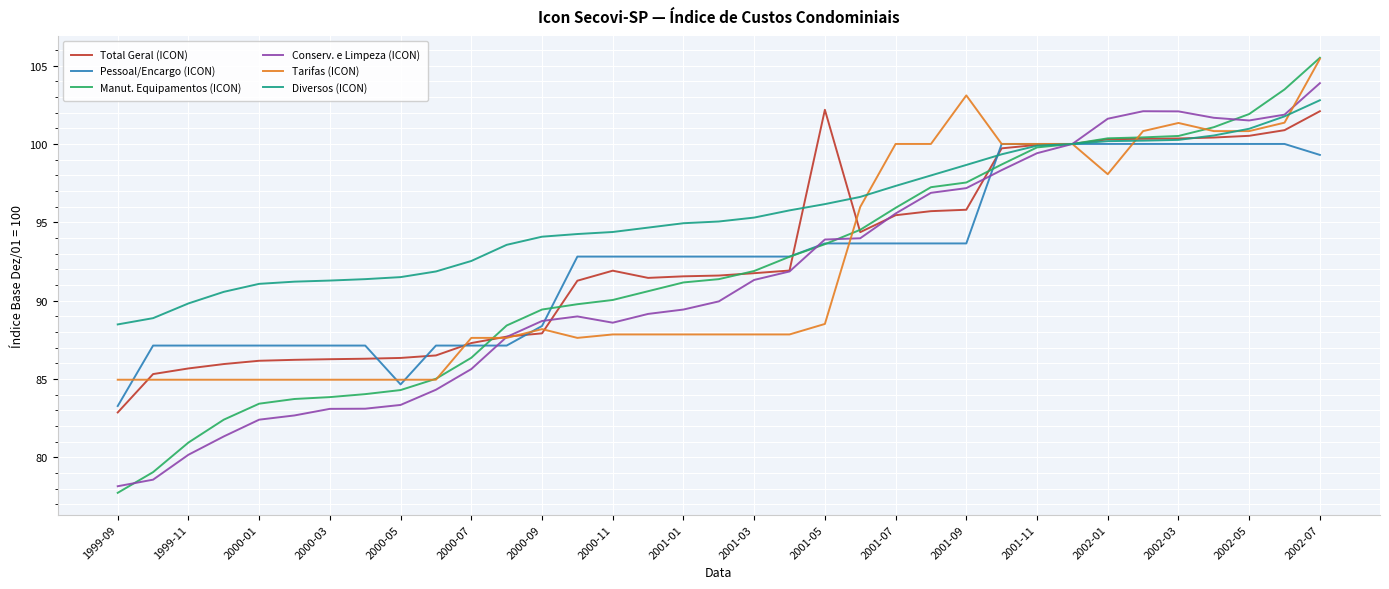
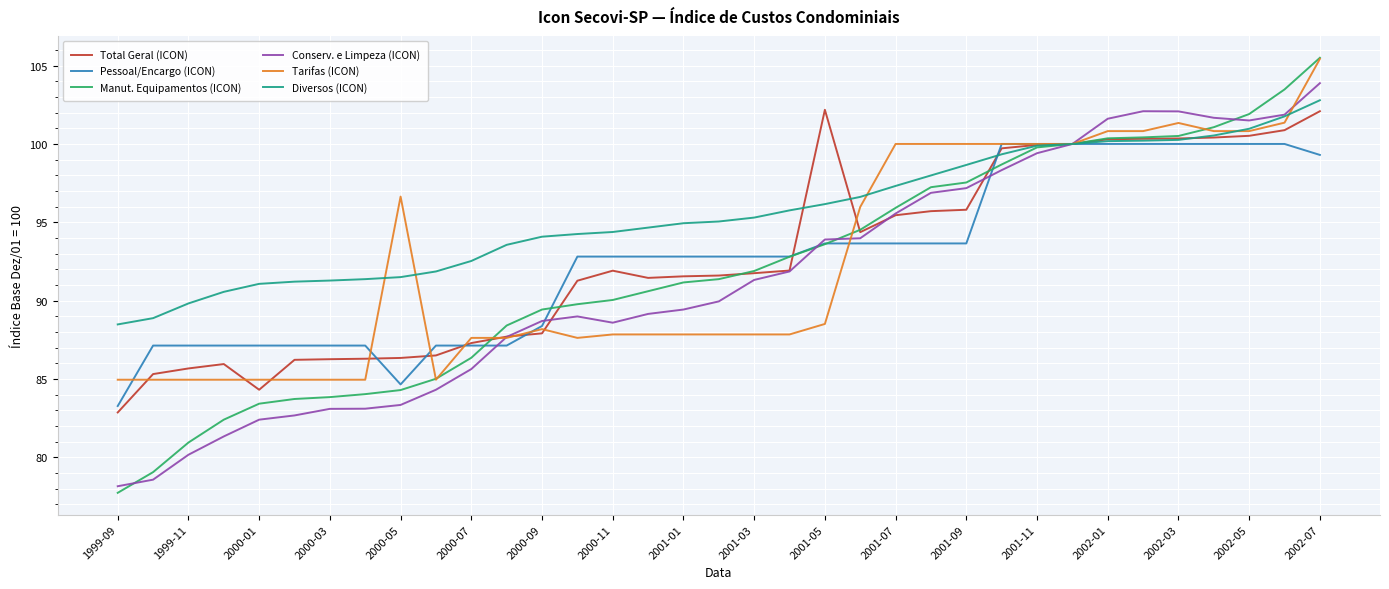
Total Geral (ICON), 2000-01: 86.2 -> 84.3
Tarifas (ICON), 2000-05: 85.0 -> 96.6
Tarifas (ICON), 2001-09: 103.1 -> 100.0
Tarifas (ICON), 2002-01: 98.1 -> 100.8
